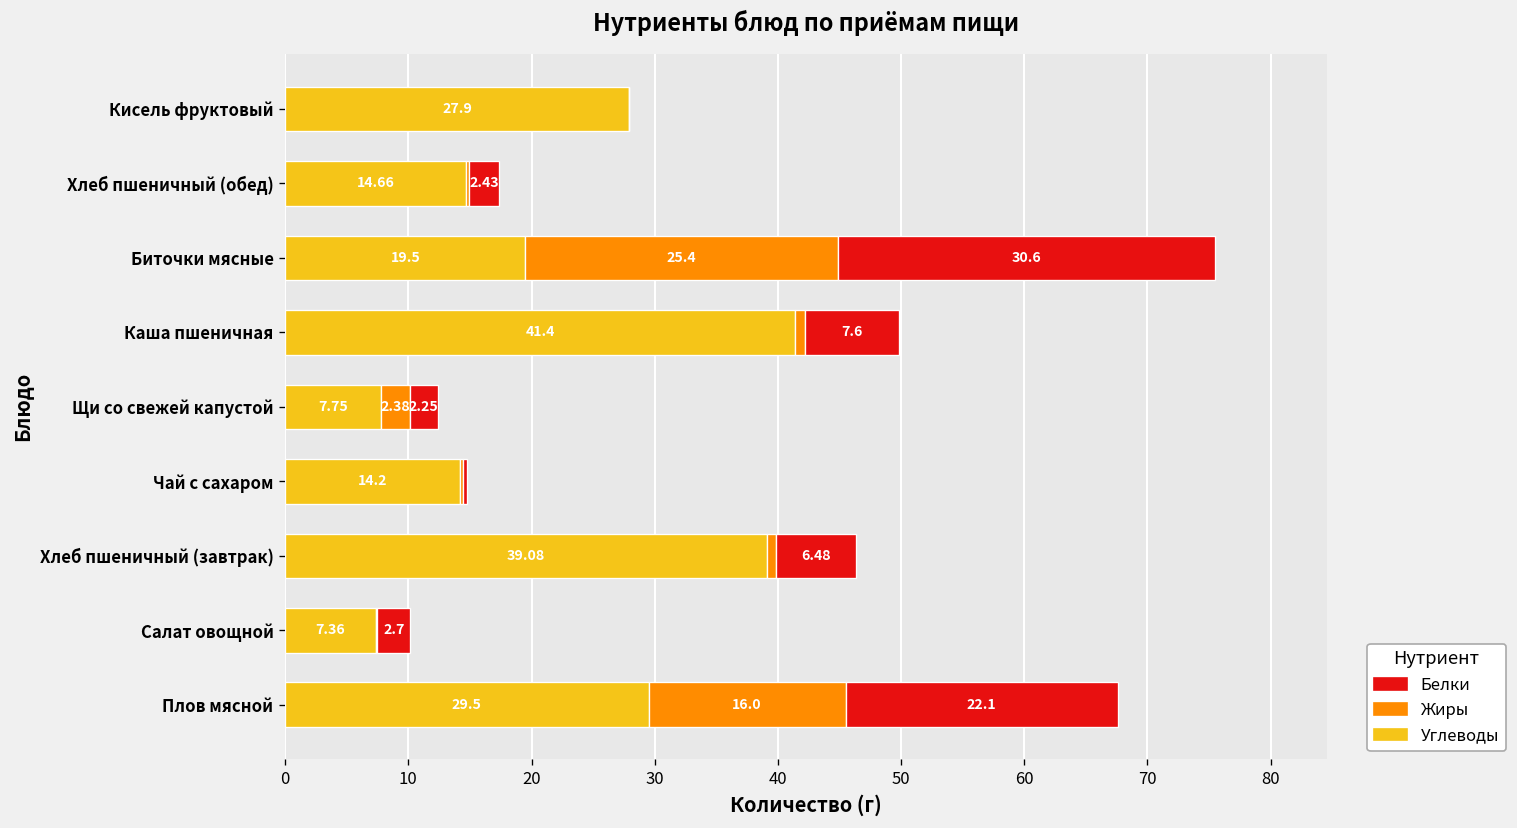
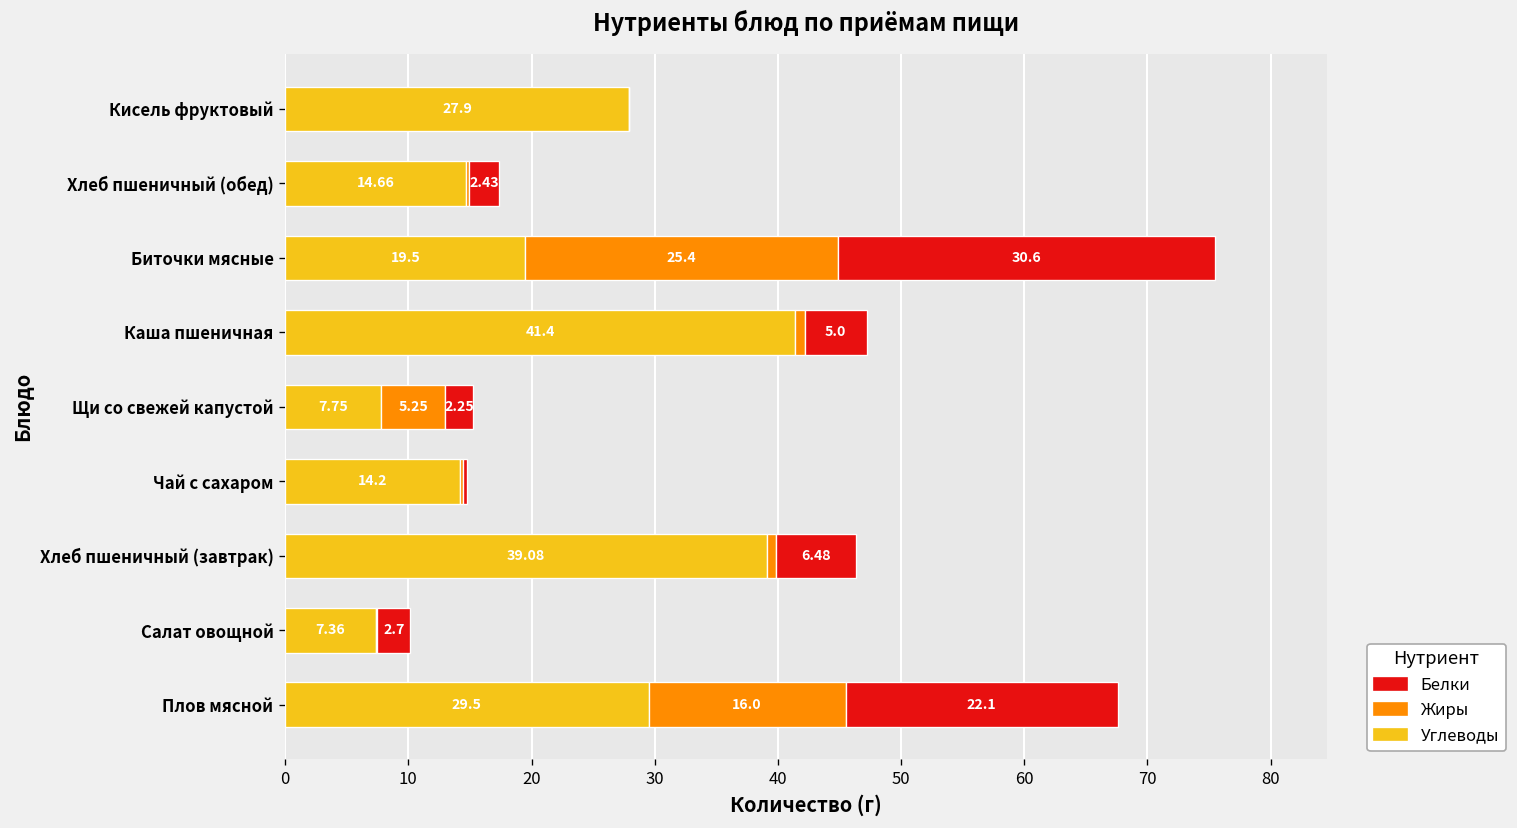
Белки, Каша пшеничная: 7.6 -> 5.0
Жиры, Щи со свежей капустой: 2.38 -> 5.25
